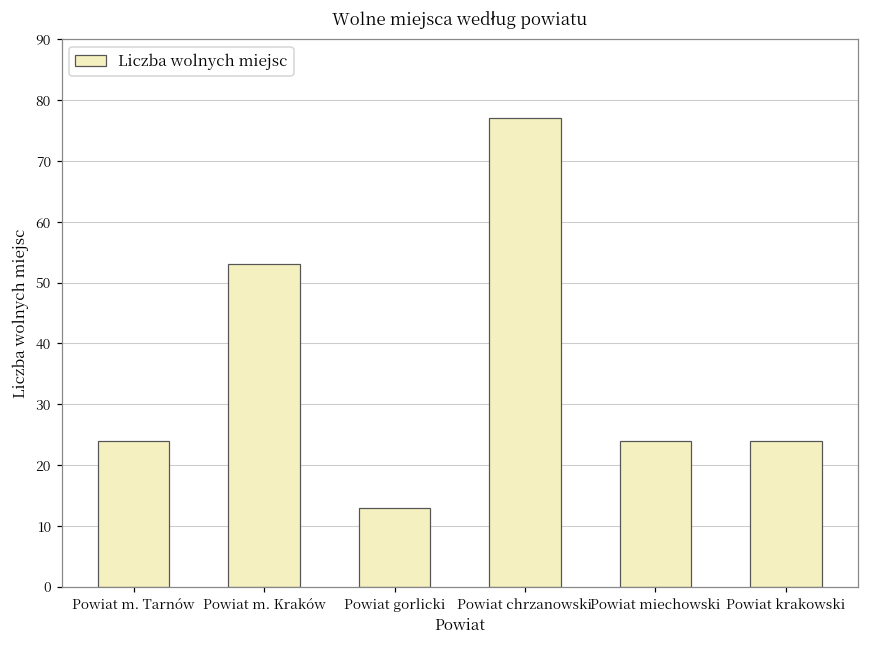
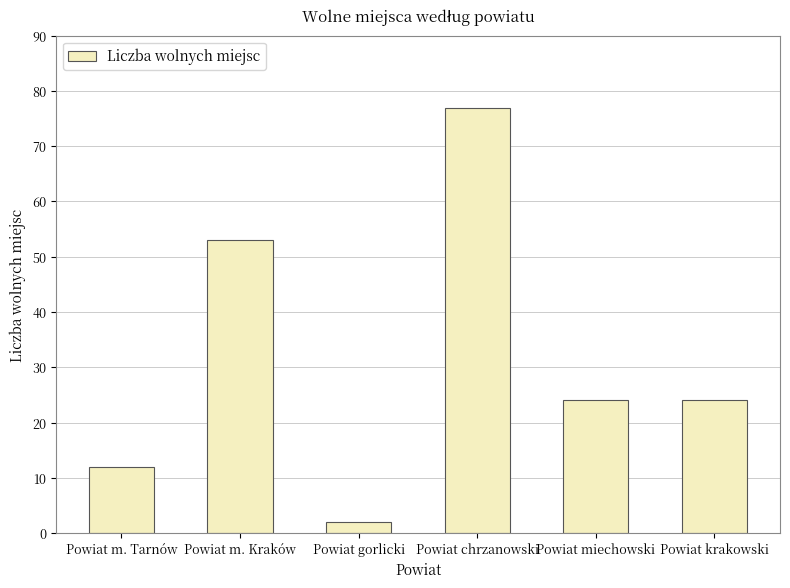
Powiat m. Tarnów: 24 -> 12
Powiat gorlicki: 13 -> 2
